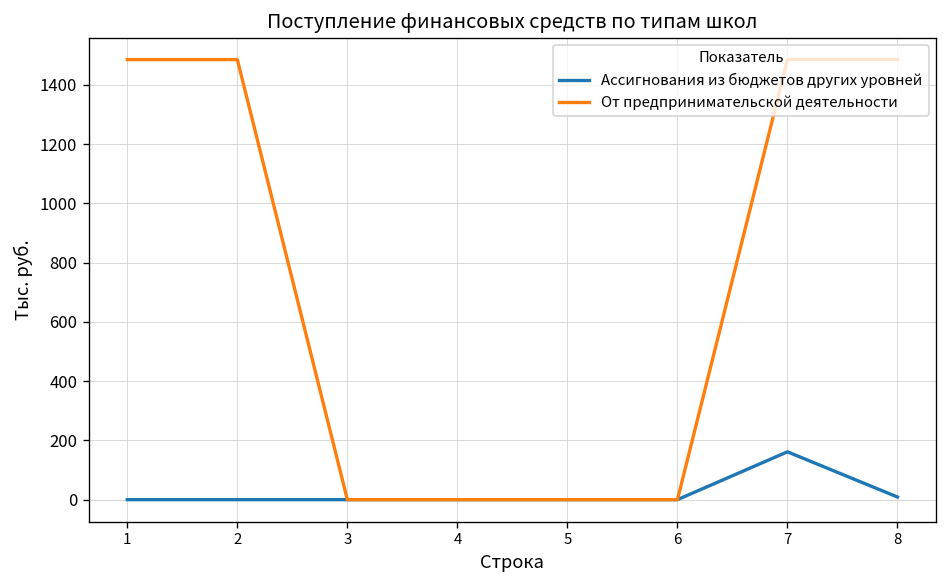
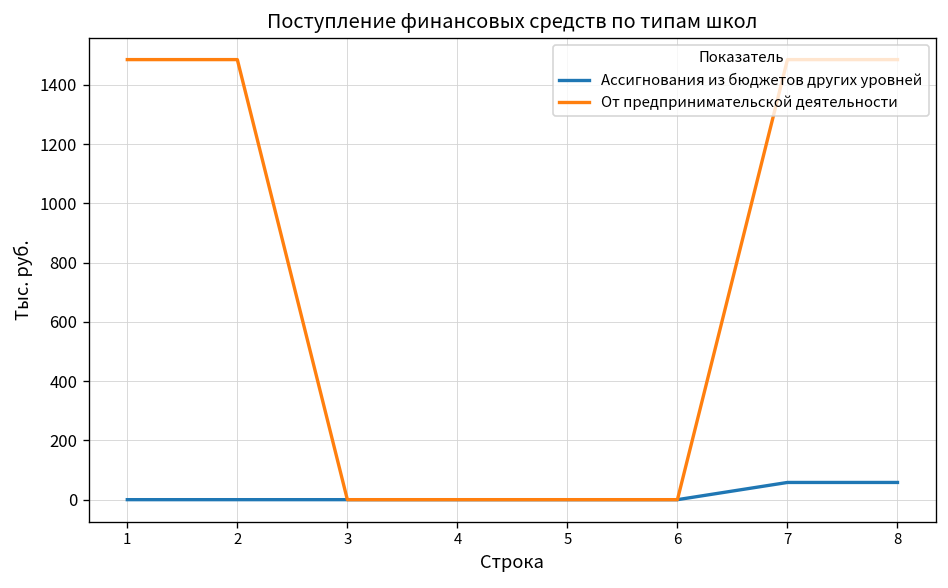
Ассигнования из бюджетов других уровней, 7: 160 -> 60
Ассигнования из бюджетов других уровней, 8: 10 -> 60
